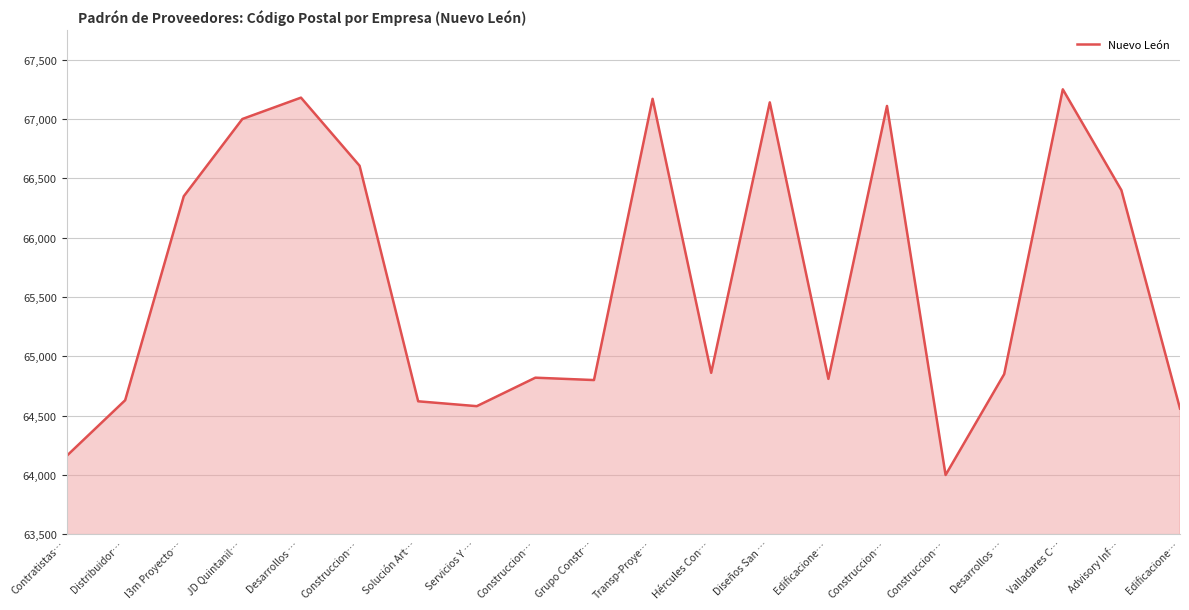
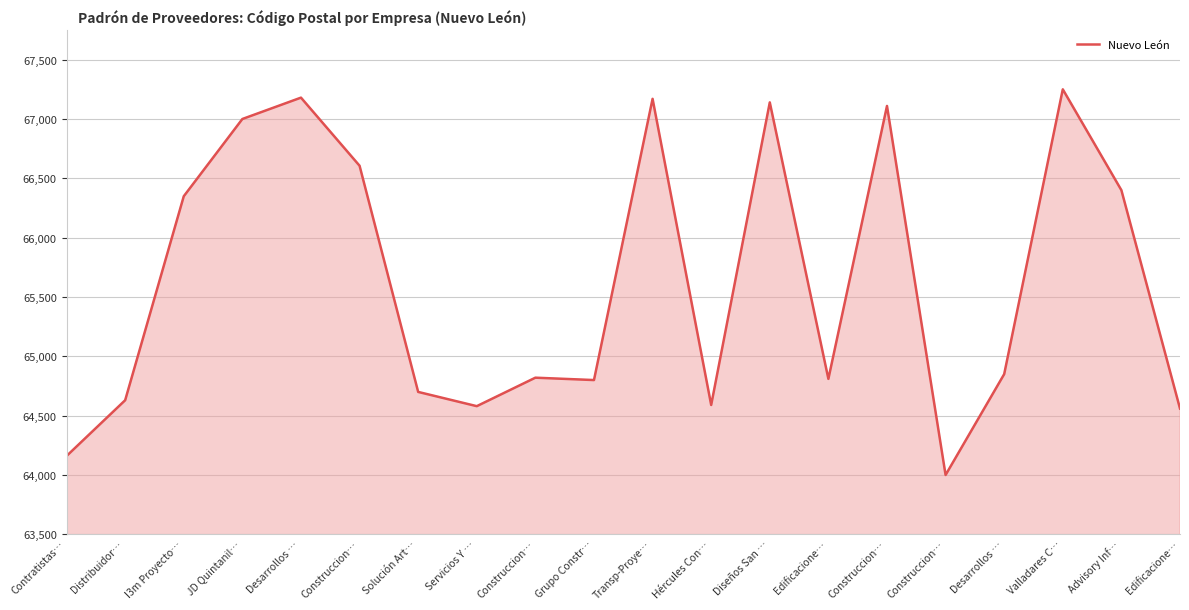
Solución Art…: 64,620 -> 64,700
Hércules Con…: 64,860 -> 64,590
